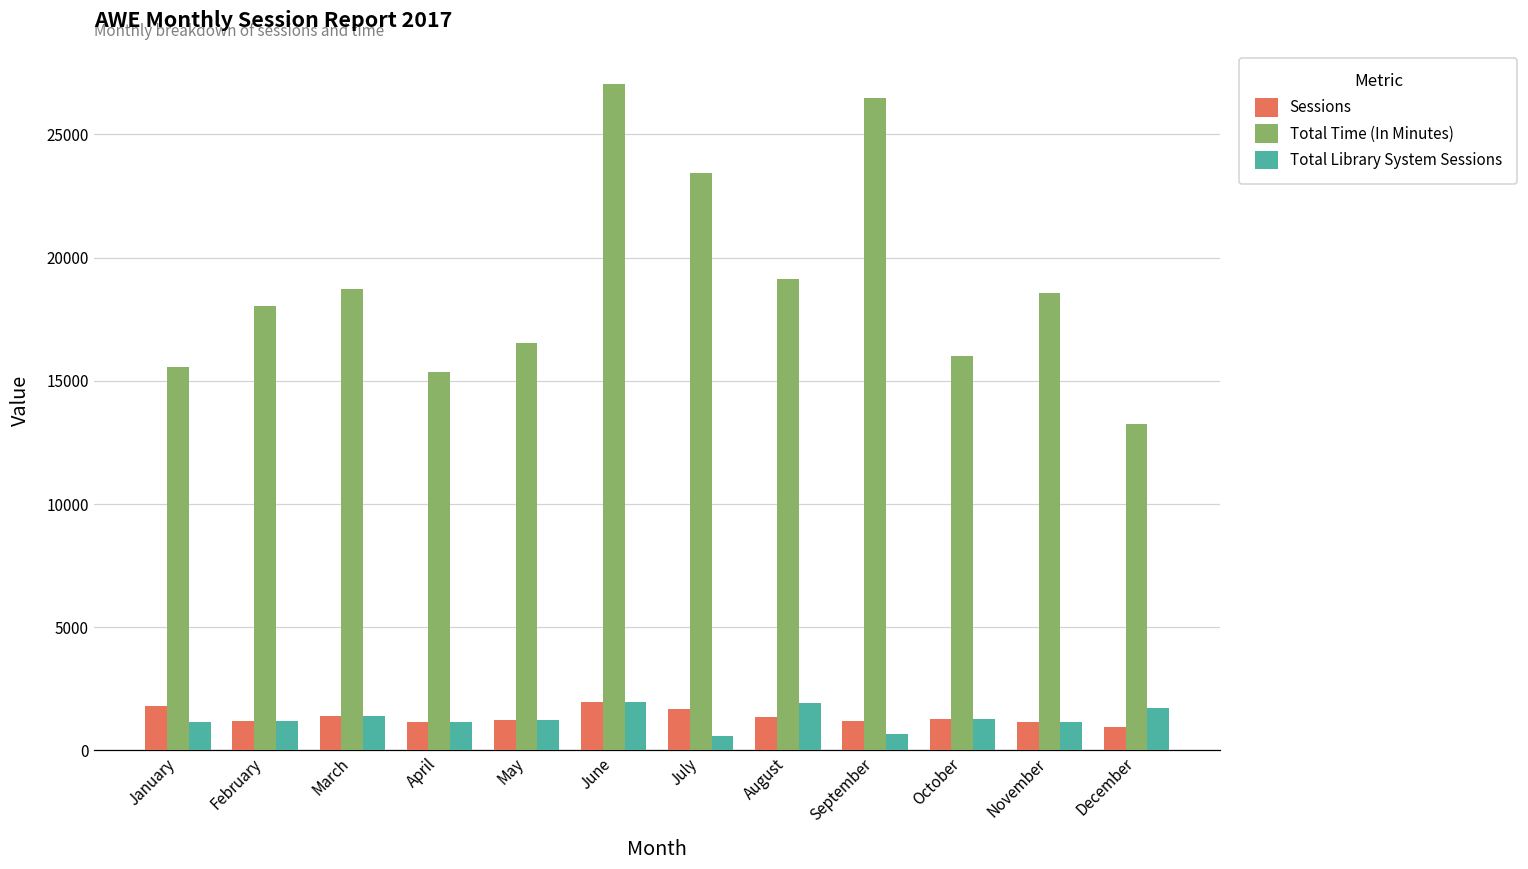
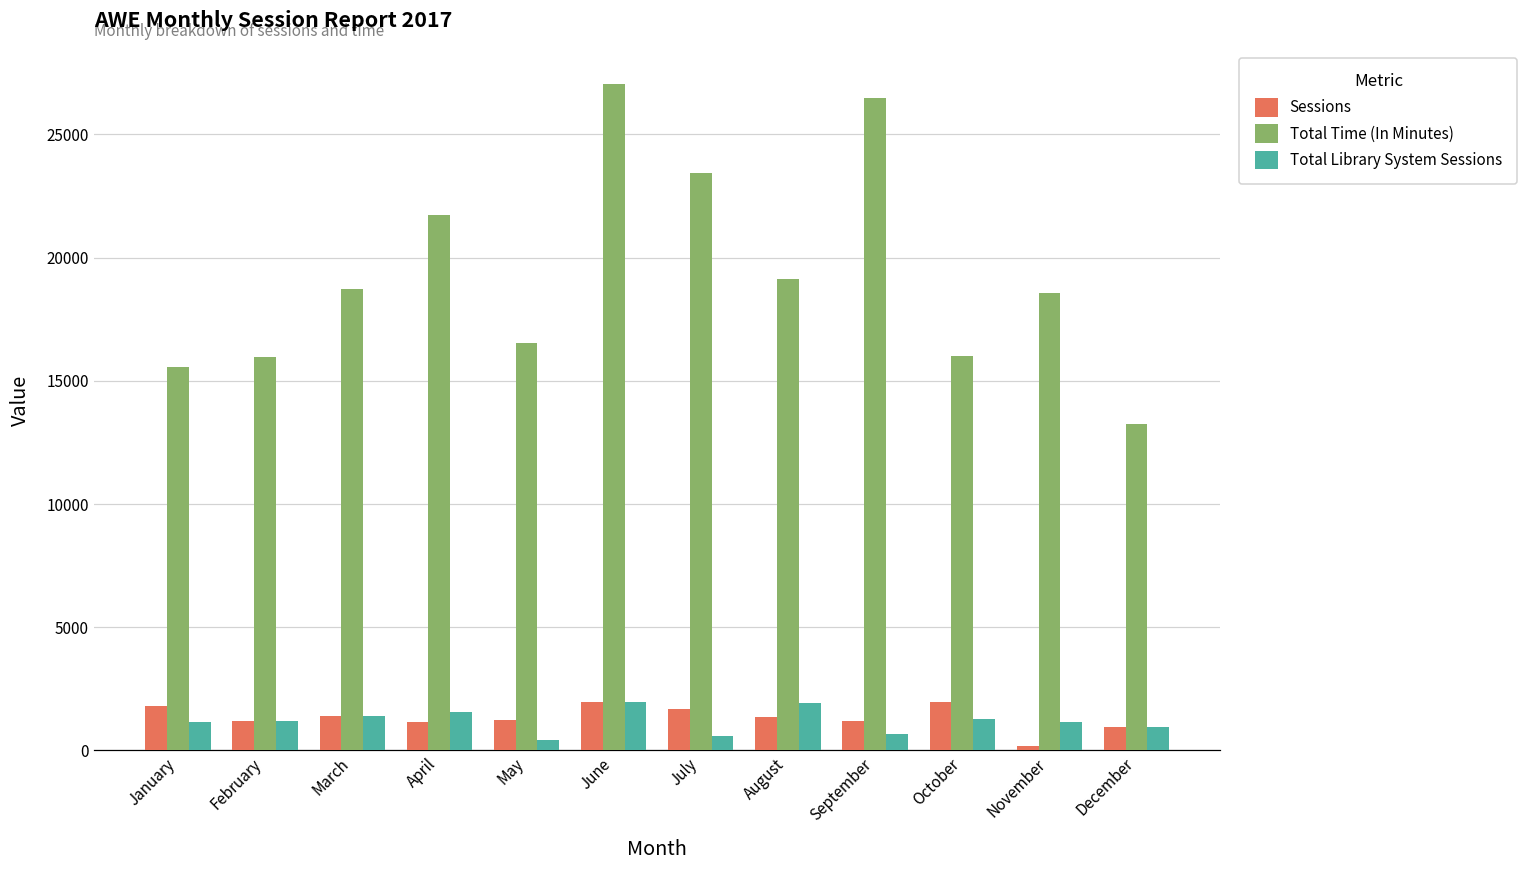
Total Time (In Minutes), February: 18000 -> 16000
Total Time (In Minutes), April: 15400 -> 21700
Total Library System Sessions, April: 1200 -> 1600
Total Library System Sessions, May: 1200 -> 400
Sessions, October: 1300 -> 2000
Sessions, November: 1200 -> 200
Total Library System Sessions, December: 1700 -> 1000
